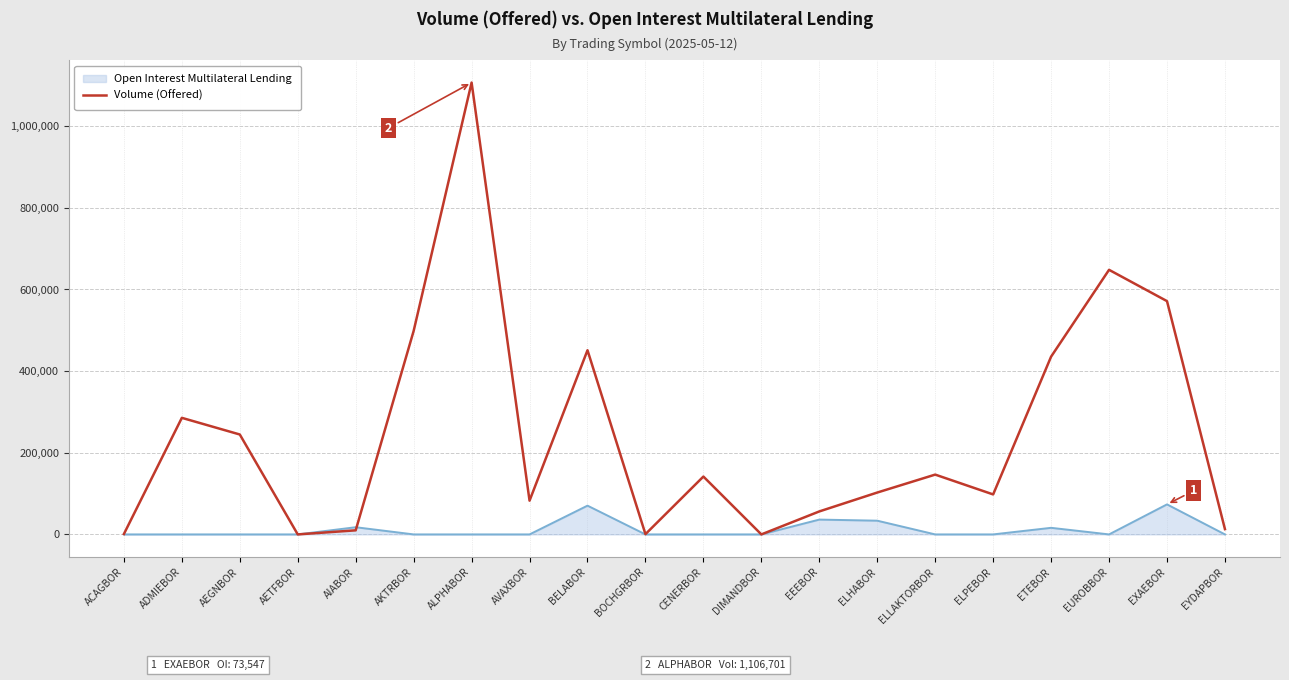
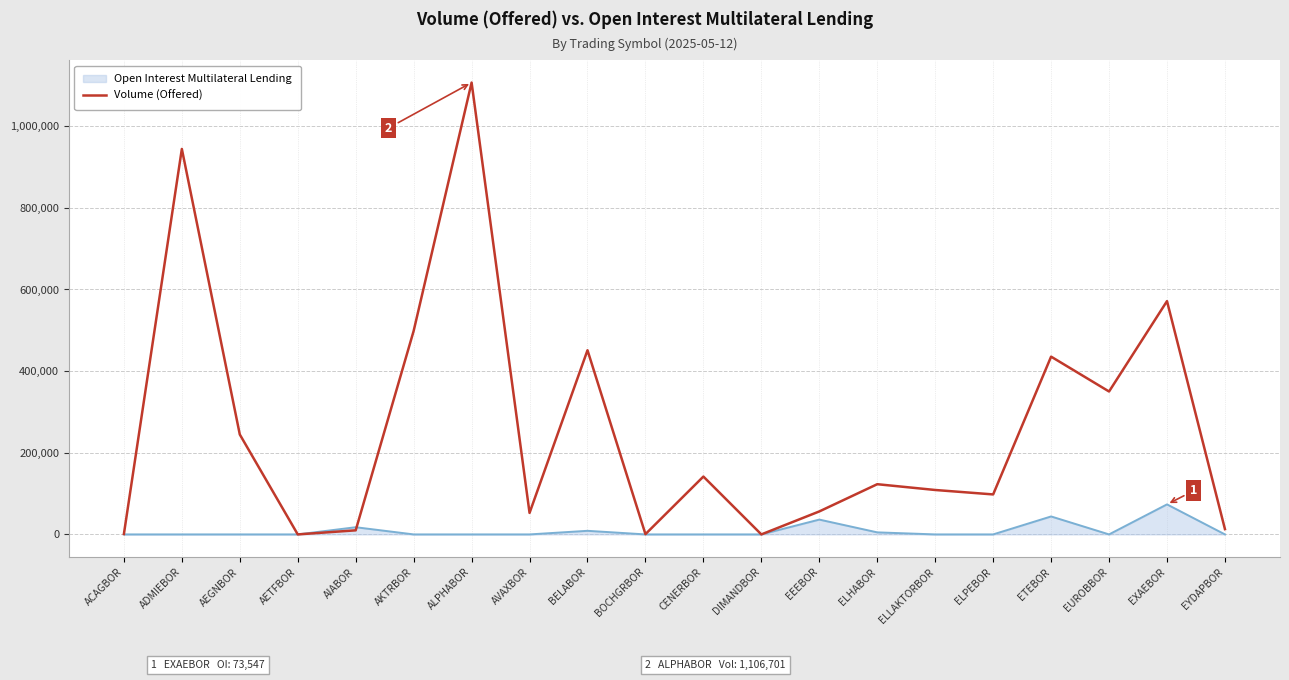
Volume (Offered), ADMIEBOR: 290,000 -> 940,000
Volume (Offered), AVAXBOR: 80,000 -> 50,000
Open Interest Multilateral Lending, BELABOR: 70,000 -> 10,000
Open Interest Multilateral Lending, ELHABOR: 30,000 -> 10,000
Volume (Offered), ELHABOR: 100,000 -> 120,000
Volume (Offered), ELLAKTORBOR: 150,000 -> 110,000
Open Interest Multilateral Lending, ETEBOR: 20,000 -> 40,000
Volume (Offered), EUROBBOR: 650,000 -> 350,000
